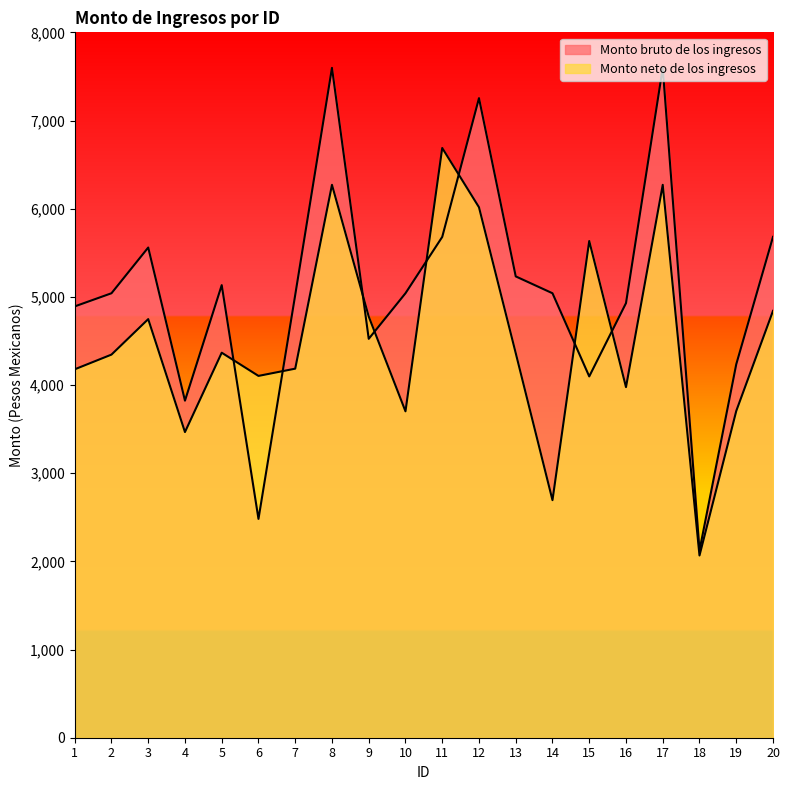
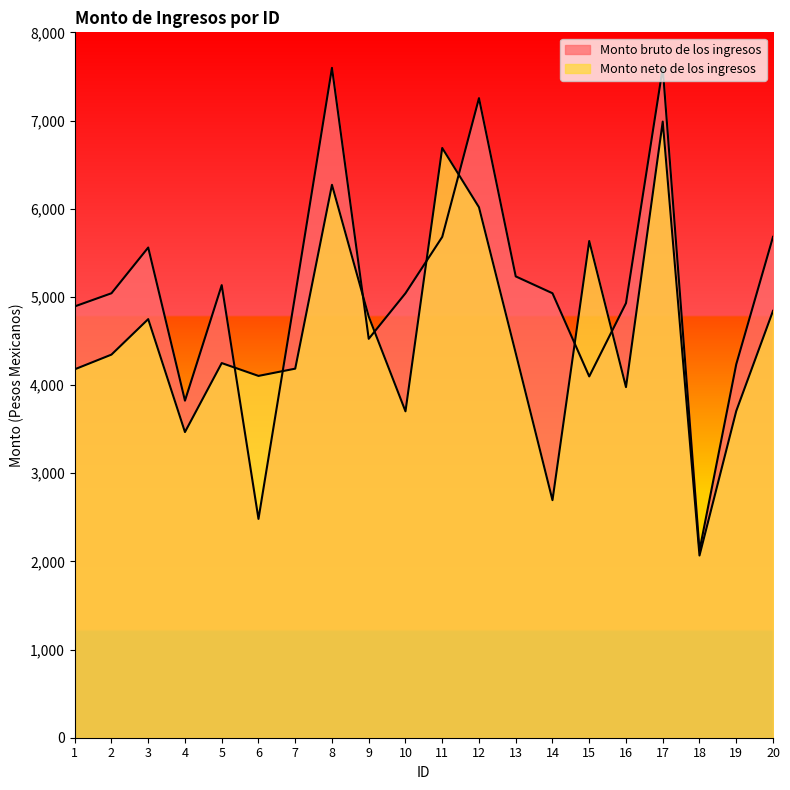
Monto neto de los ingresos, 5: 4,400 -> 4,200
Monto neto de los ingresos, 17: 6,300 -> 7,000
